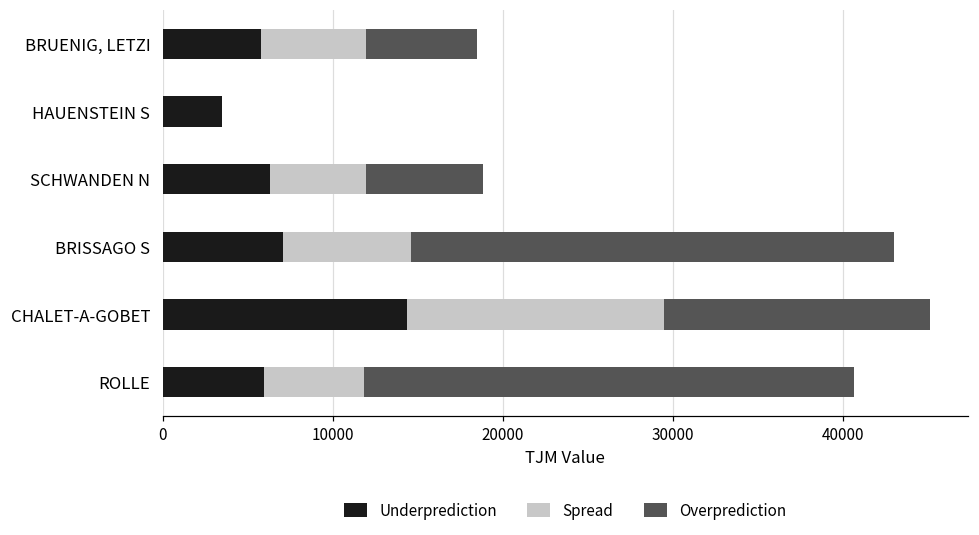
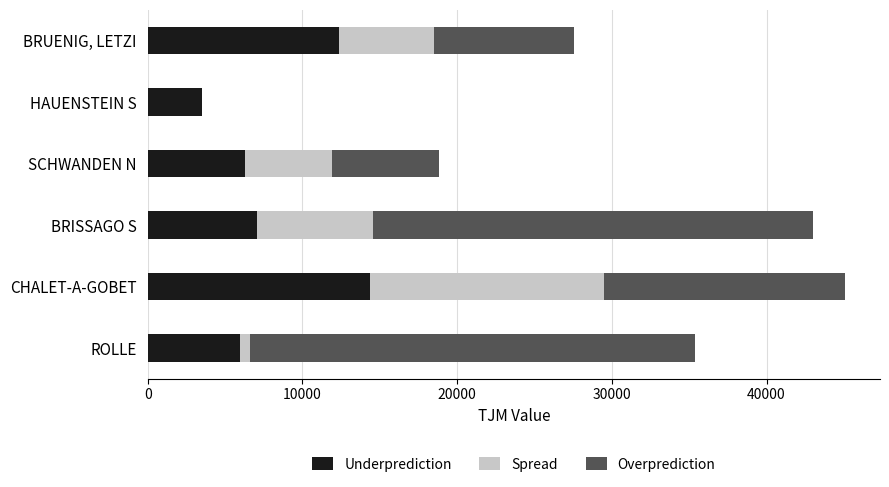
Underprediction, BRUENIG, LETZI: 5800 -> 12400
Overprediction, BRUENIG, LETZI: 6500 -> 9100
Spread, ROLLE: 5900 -> 600
